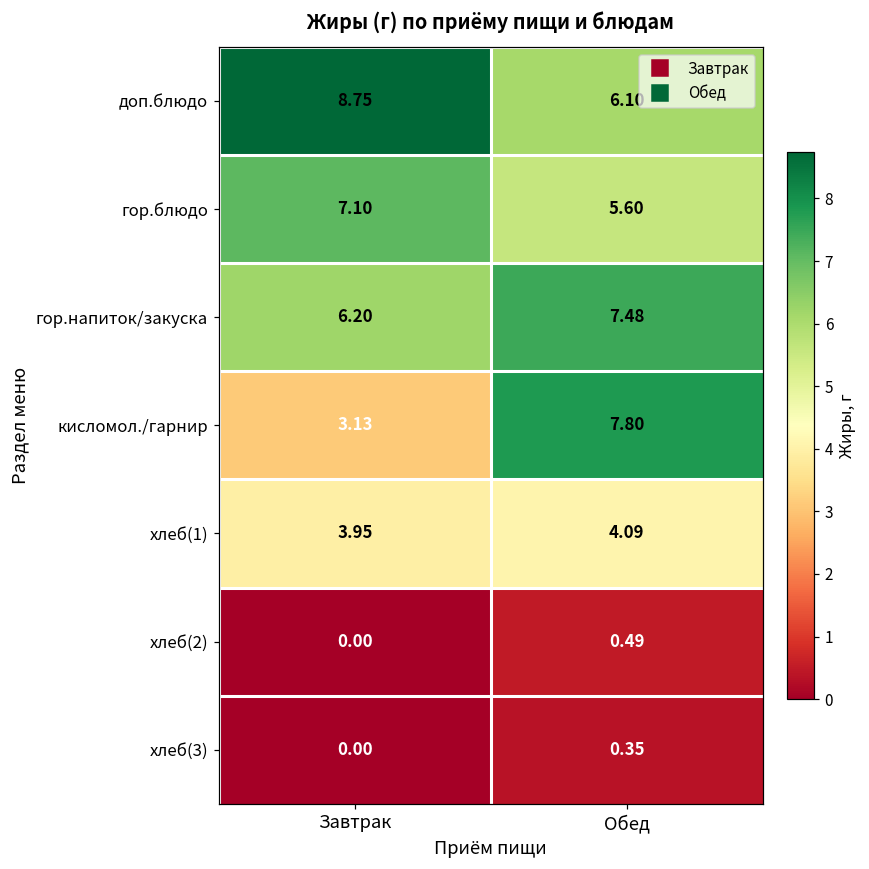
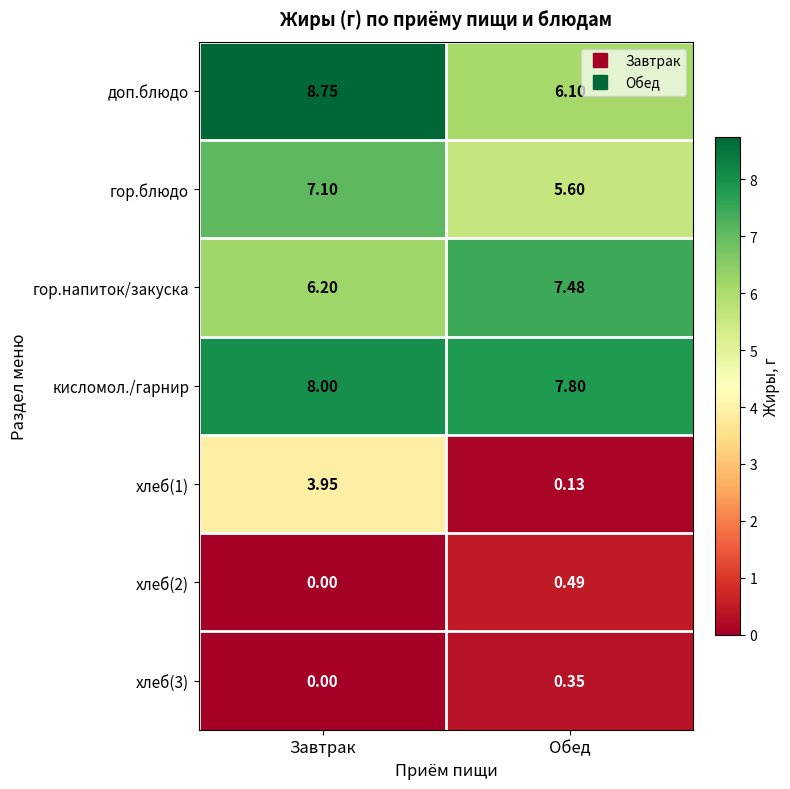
кисломол./гарнир, Завтрак: 3.13 -> 8.00
хлеб(1), Обед: 4.09 -> 0.13
